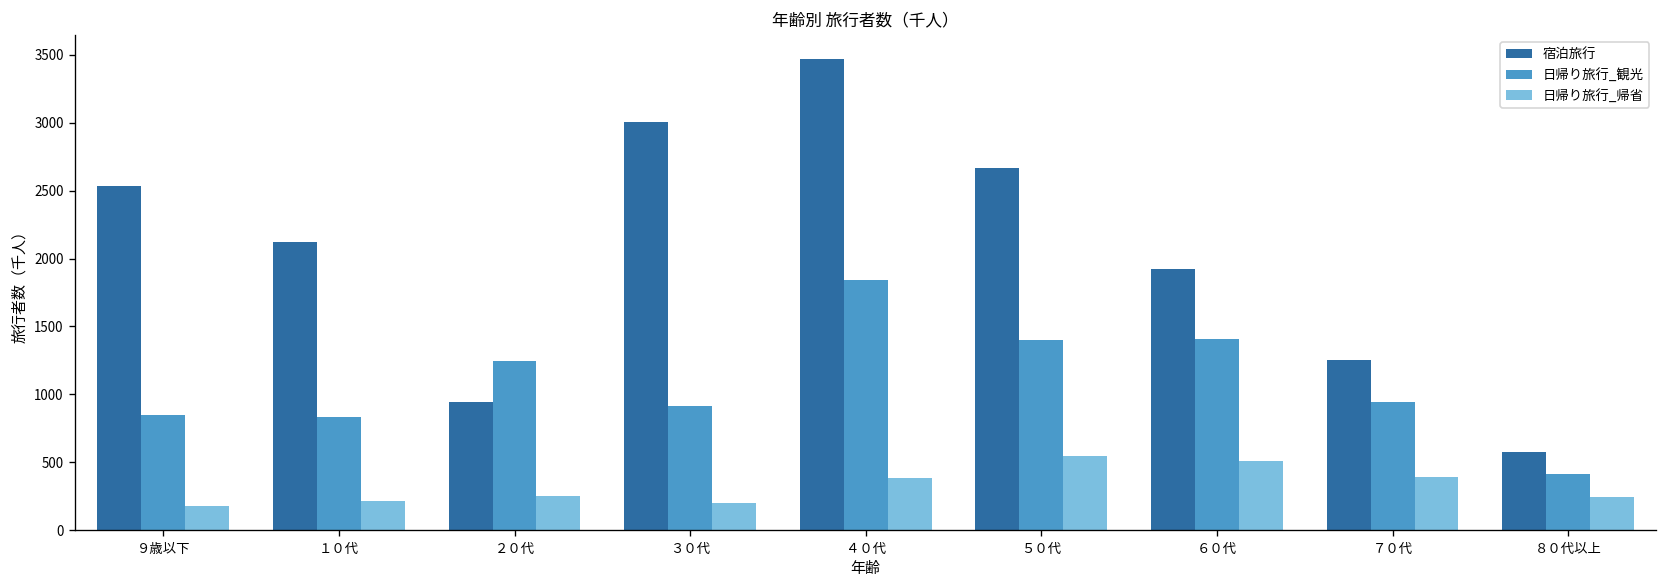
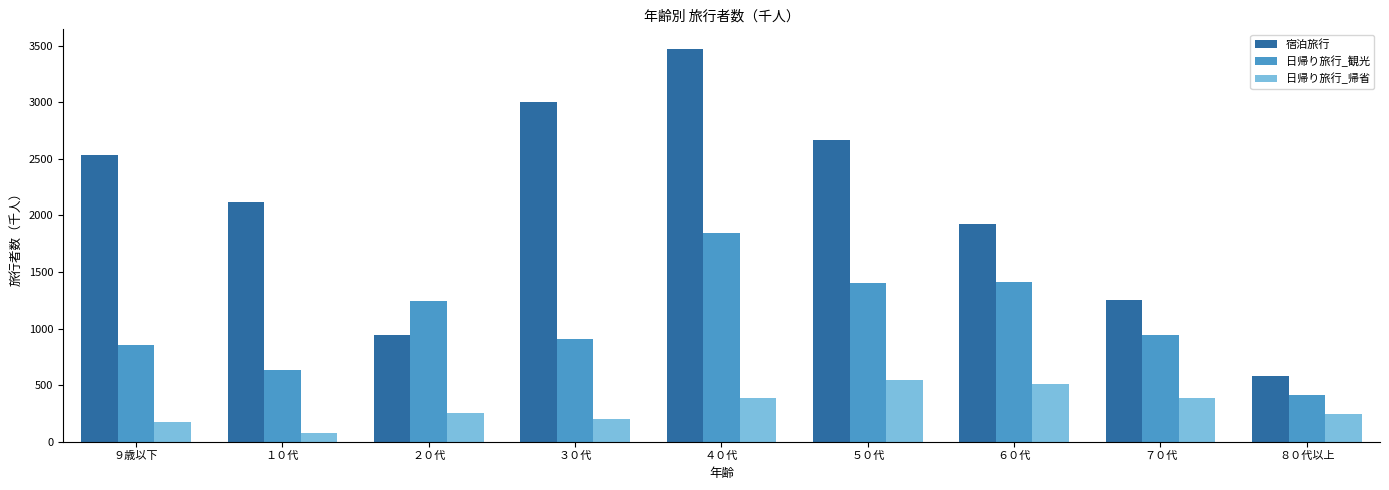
日帰り旅行_観光, １０代: 830 -> 640
日帰り旅行_帰省, １０代: 210 -> 70
